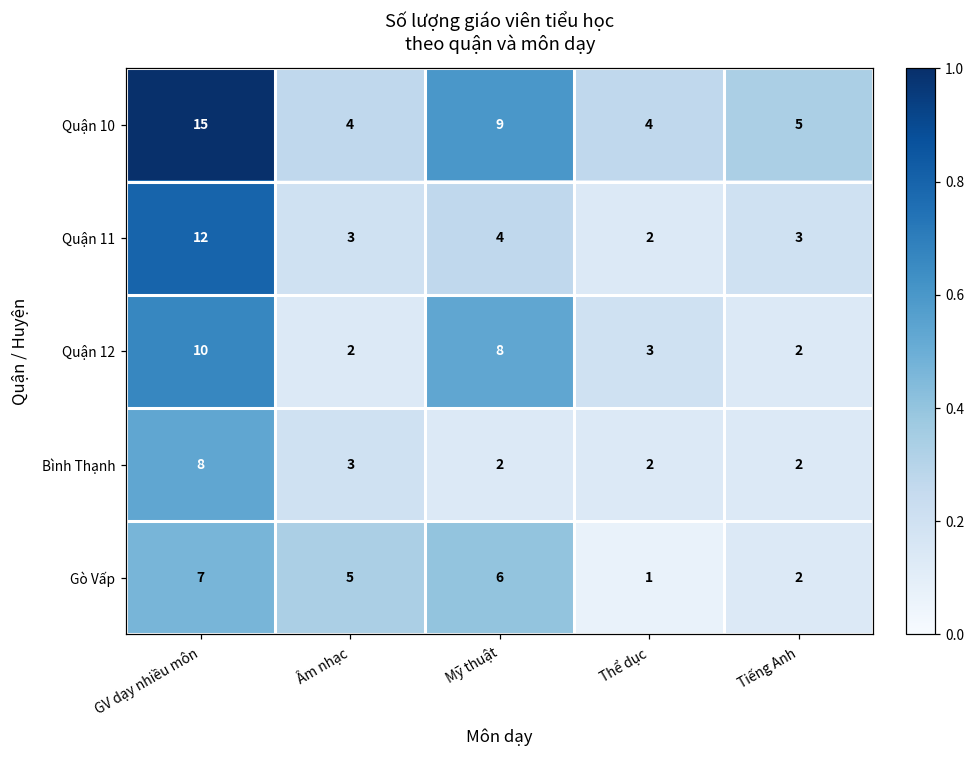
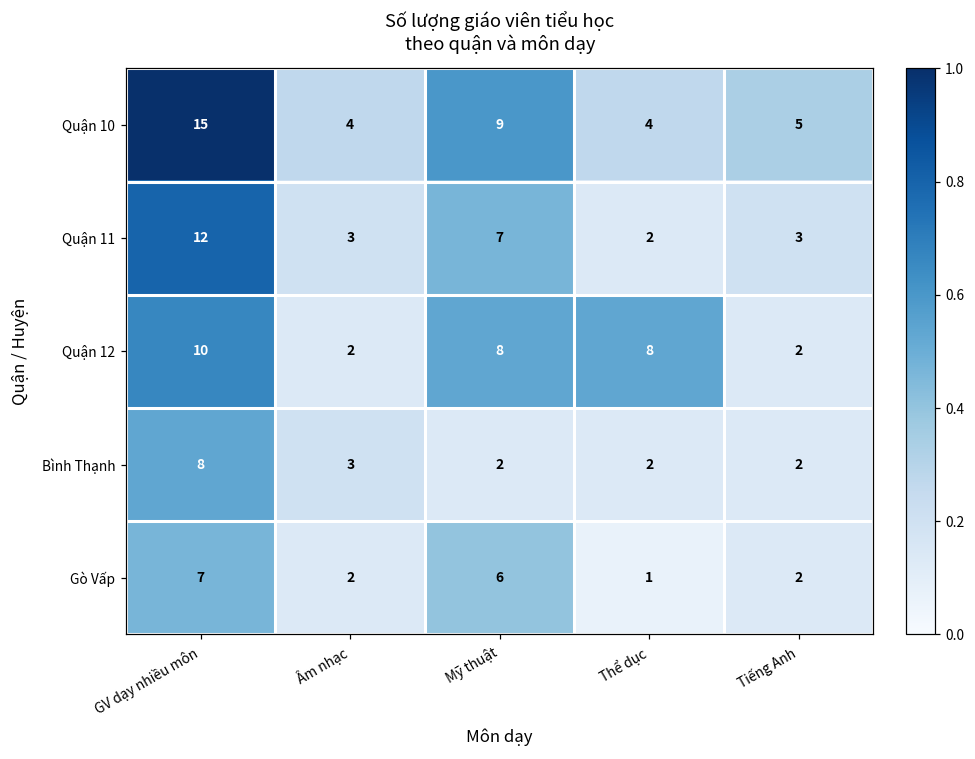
Quận 11, Mỹ thuật: 4 -> 7
Quận 12, Thể dục: 3 -> 8
Gò Vấp, Âm nhạc: 5 -> 2
